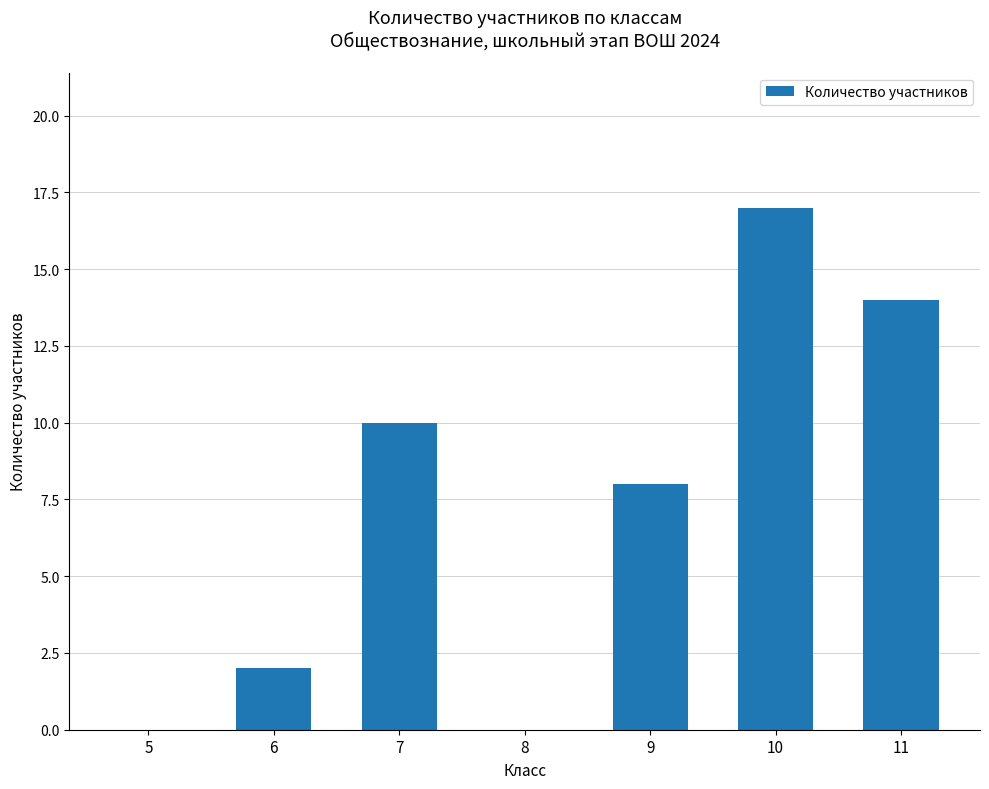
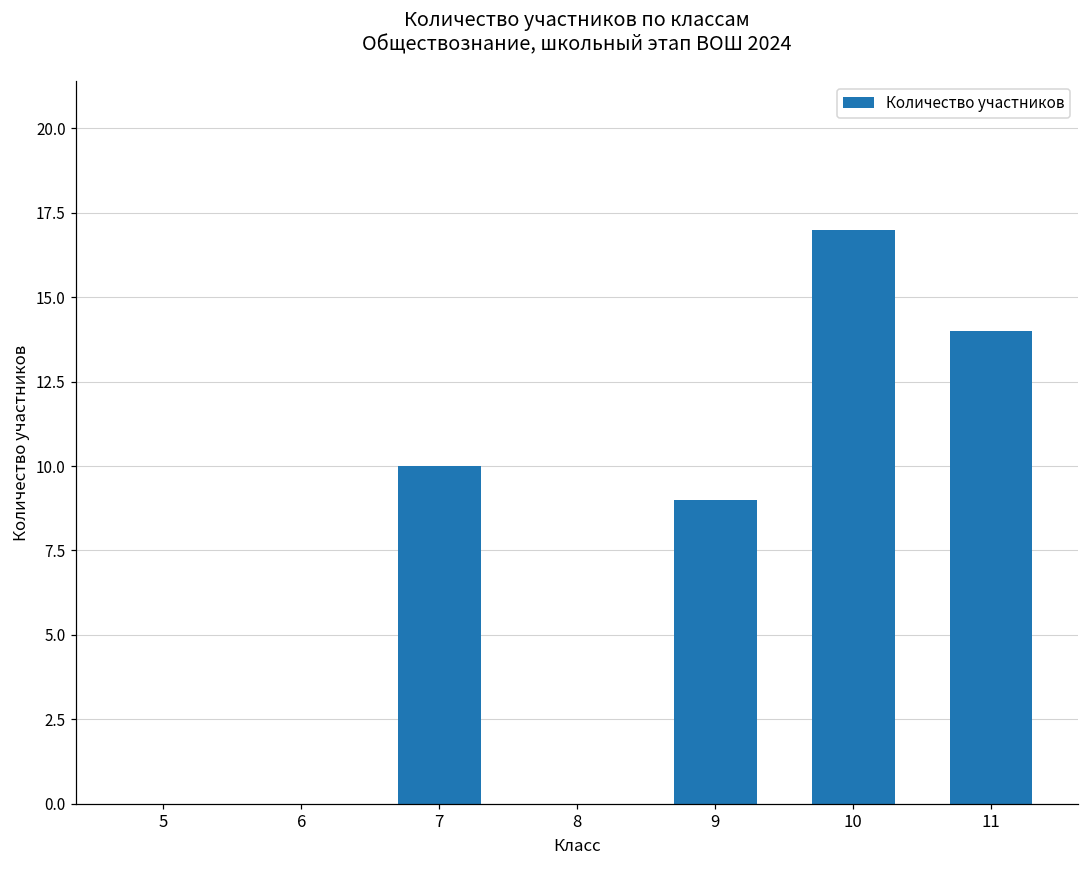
6: 2 -> 0
9: 8 -> 9
